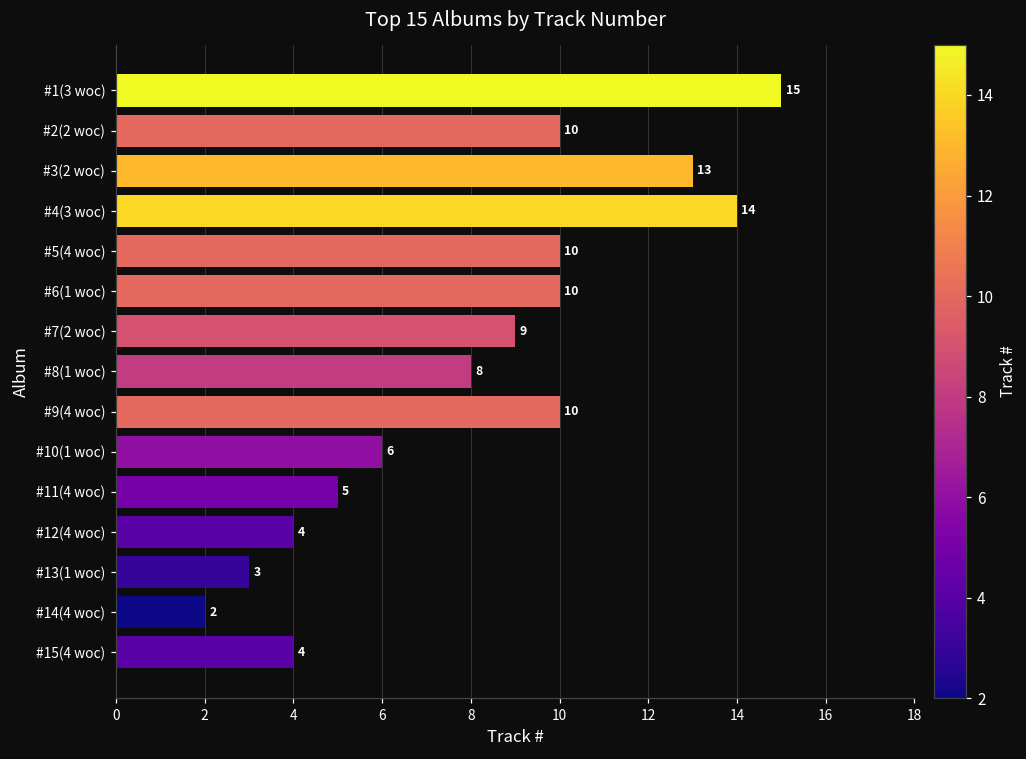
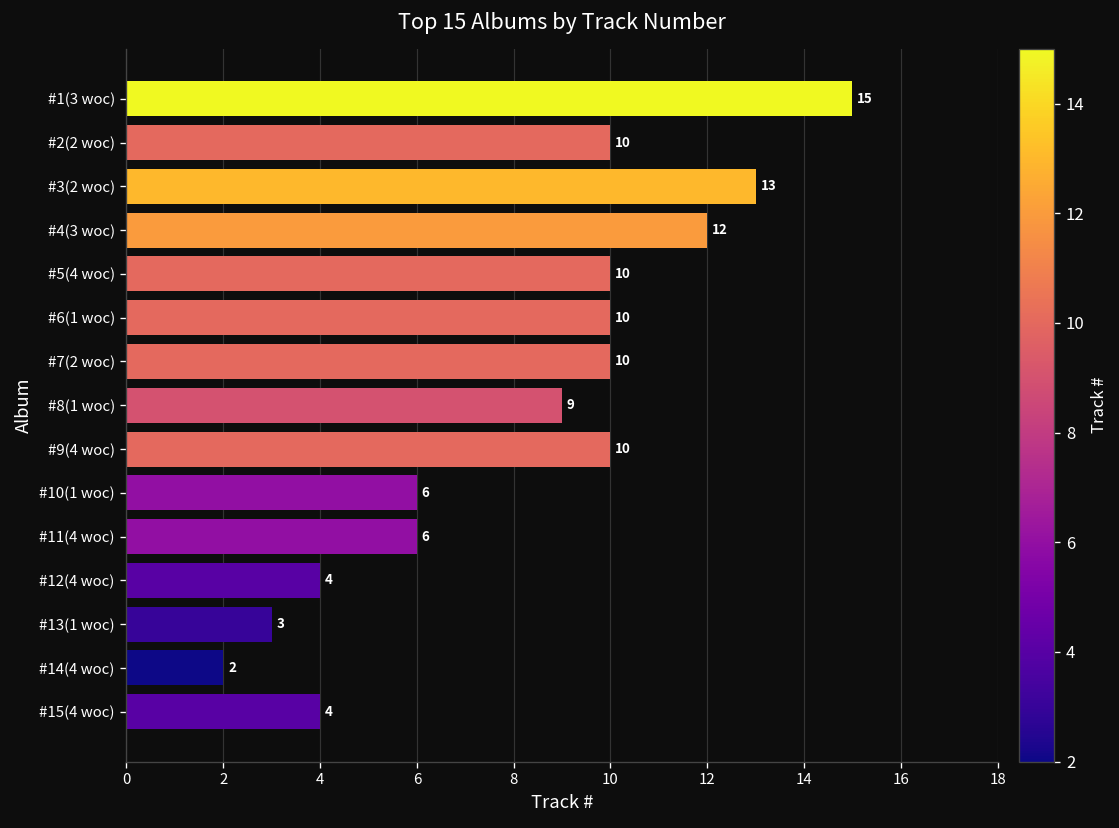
#4(3 woc): 14 -> 12
#7(2 woc): 9 -> 10
#8(1 woc): 8 -> 9
#11(4 woc): 5 -> 6
